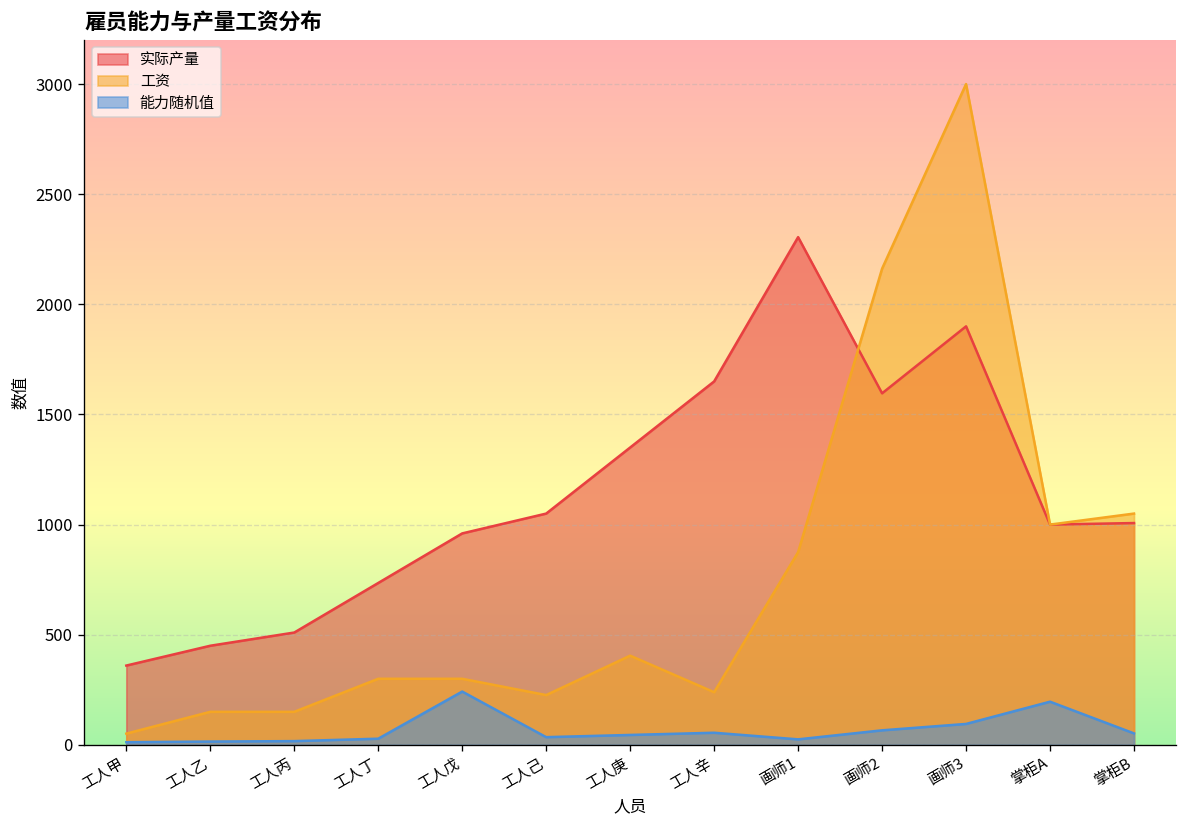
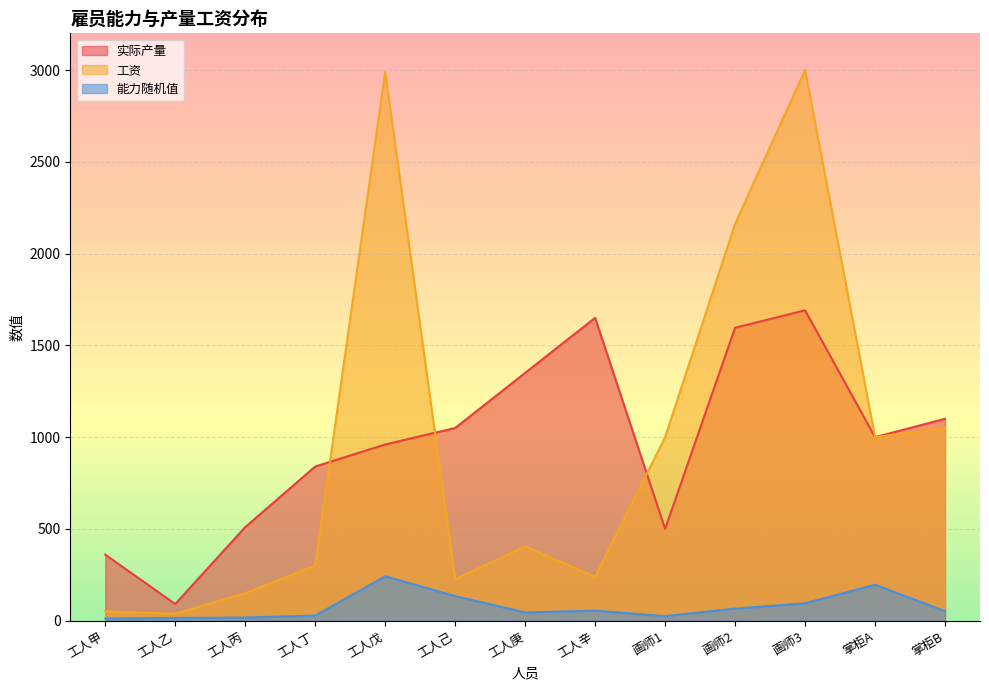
实际产量, 工人乙: 450 -> 90
工资, 工人乙: 150 -> 40
实际产量, 工人丁: 740 -> 840
工资, 工人戊: 300 -> 2990
能力随机值, 工人己: 40 -> 130
实际产量, 画师1: 2310 -> 500
工资, 画师1: 880 -> 1000
实际产量, 画师3: 1900 -> 1690
实际产量, 掌柜B: 1010 -> 1100
